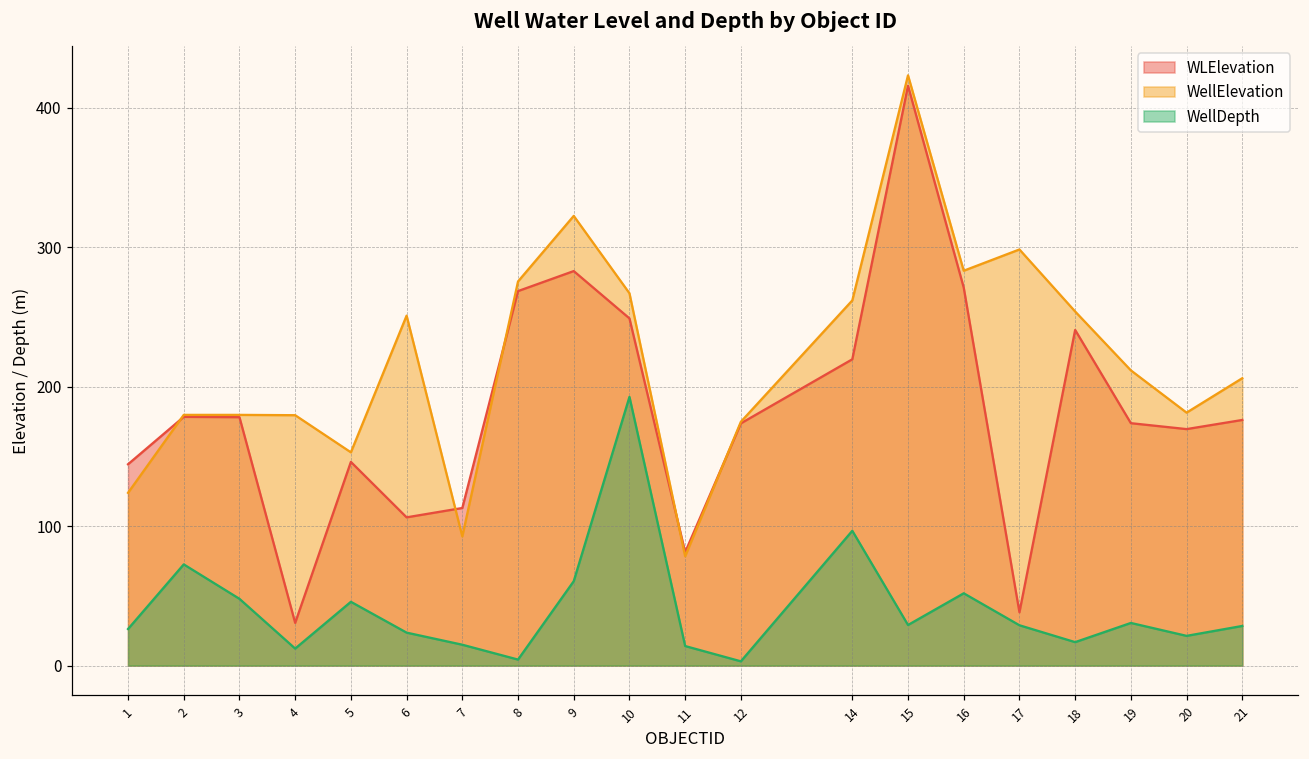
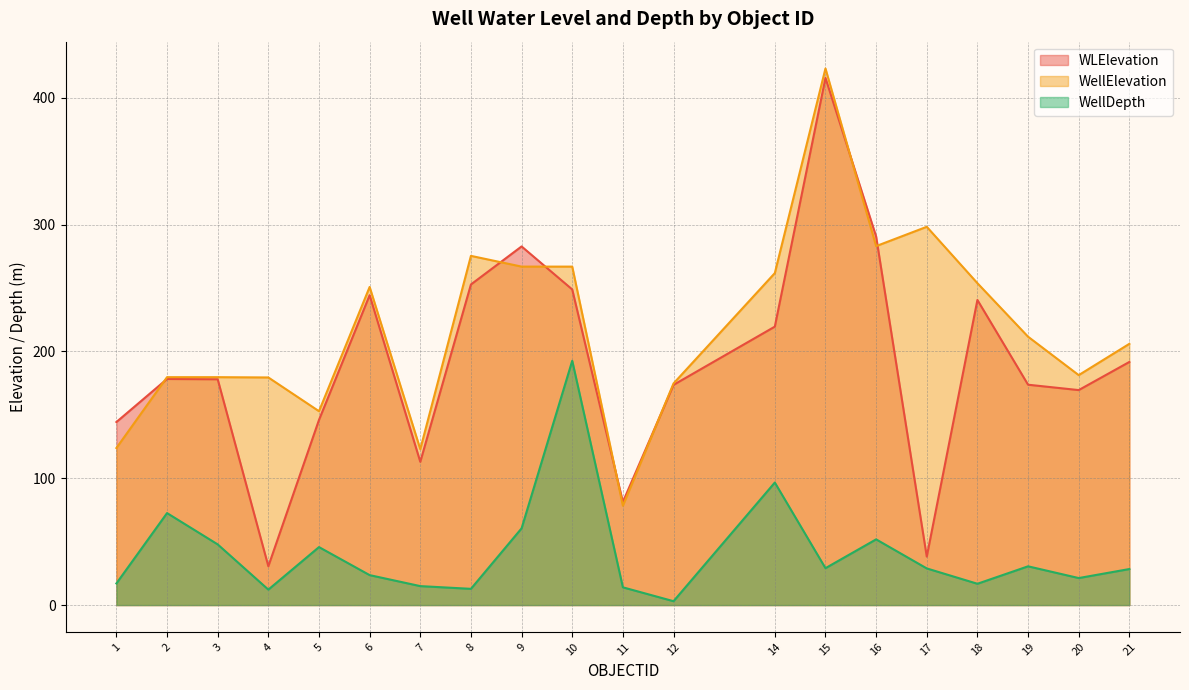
WellDepth, 1: 26 -> 17
WLElevation, 6: 106 -> 244
WellElevation, 7: 93 -> 123
WLElevation, 8: 268 -> 253
WellDepth, 8: 4 -> 13
WellElevation, 9: 322 -> 267
WLElevation, 16: 271 -> 291
WLElevation, 21: 176 -> 192
